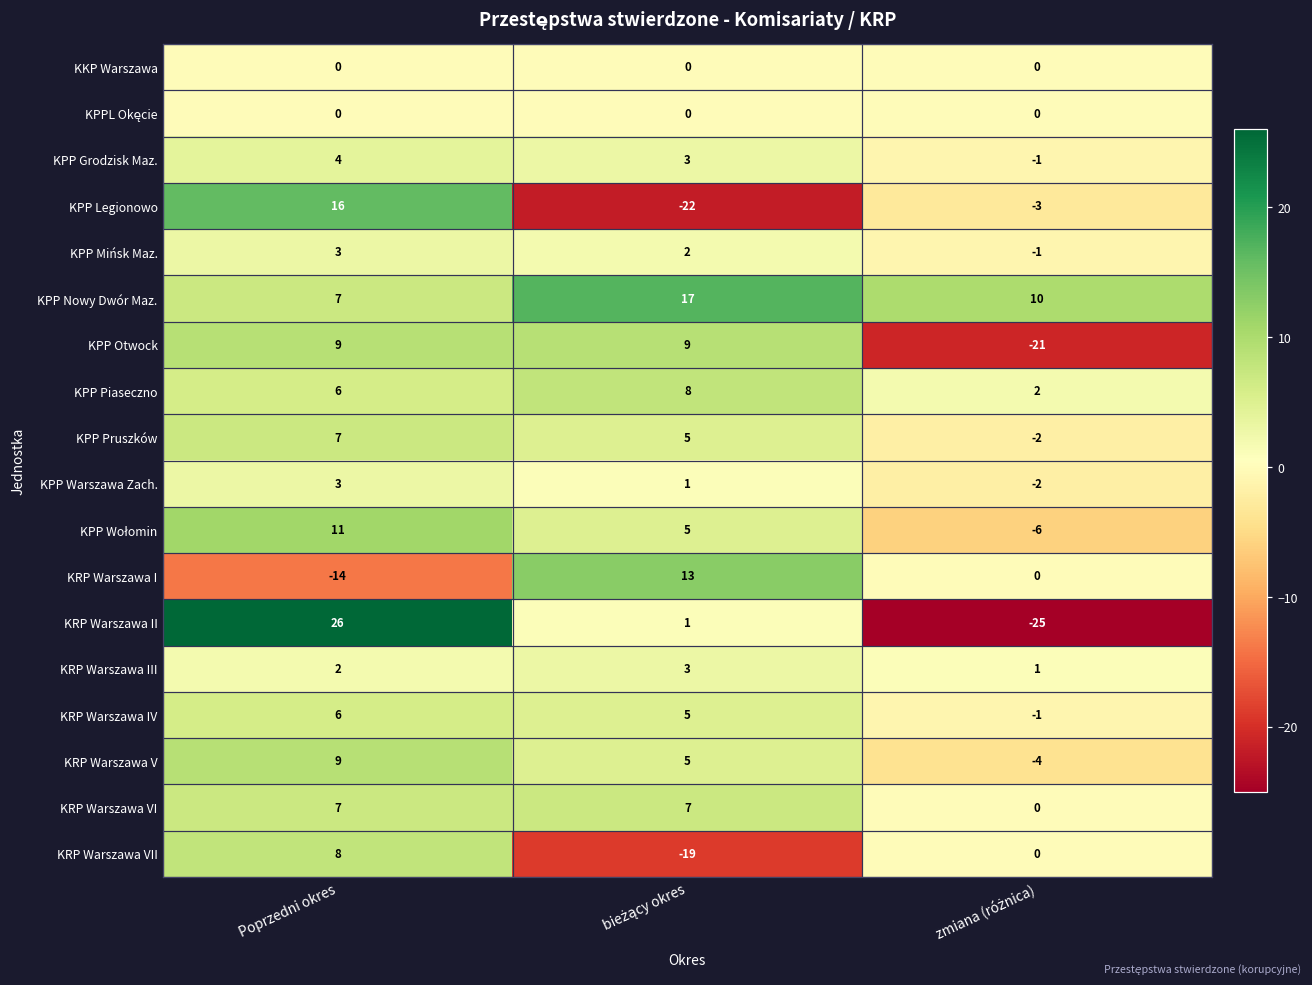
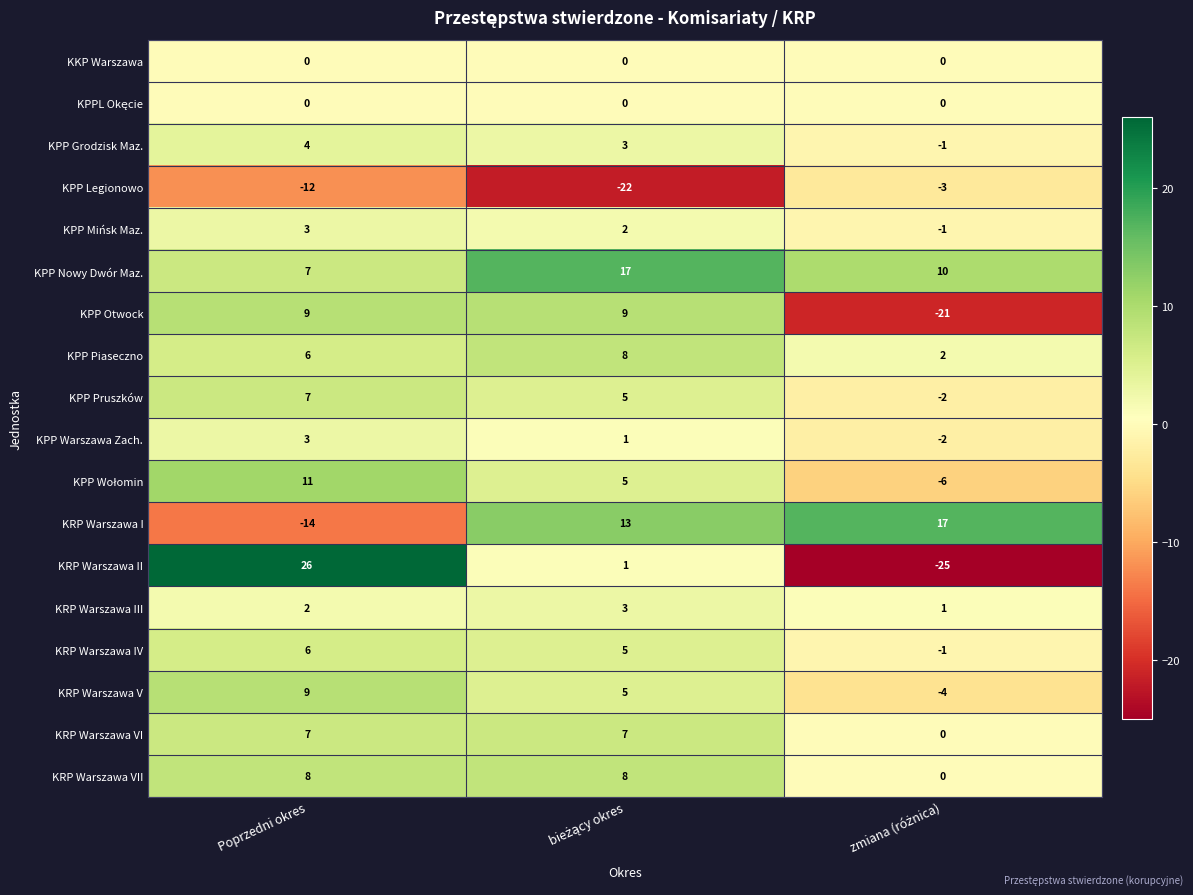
KPP Legionowo, Poprzedni okres: 16 -> -12
KRP Warszawa I, zmiana (różnica): 0 -> 17
KRP Warszawa VII, bieżący okres: -19 -> 8
